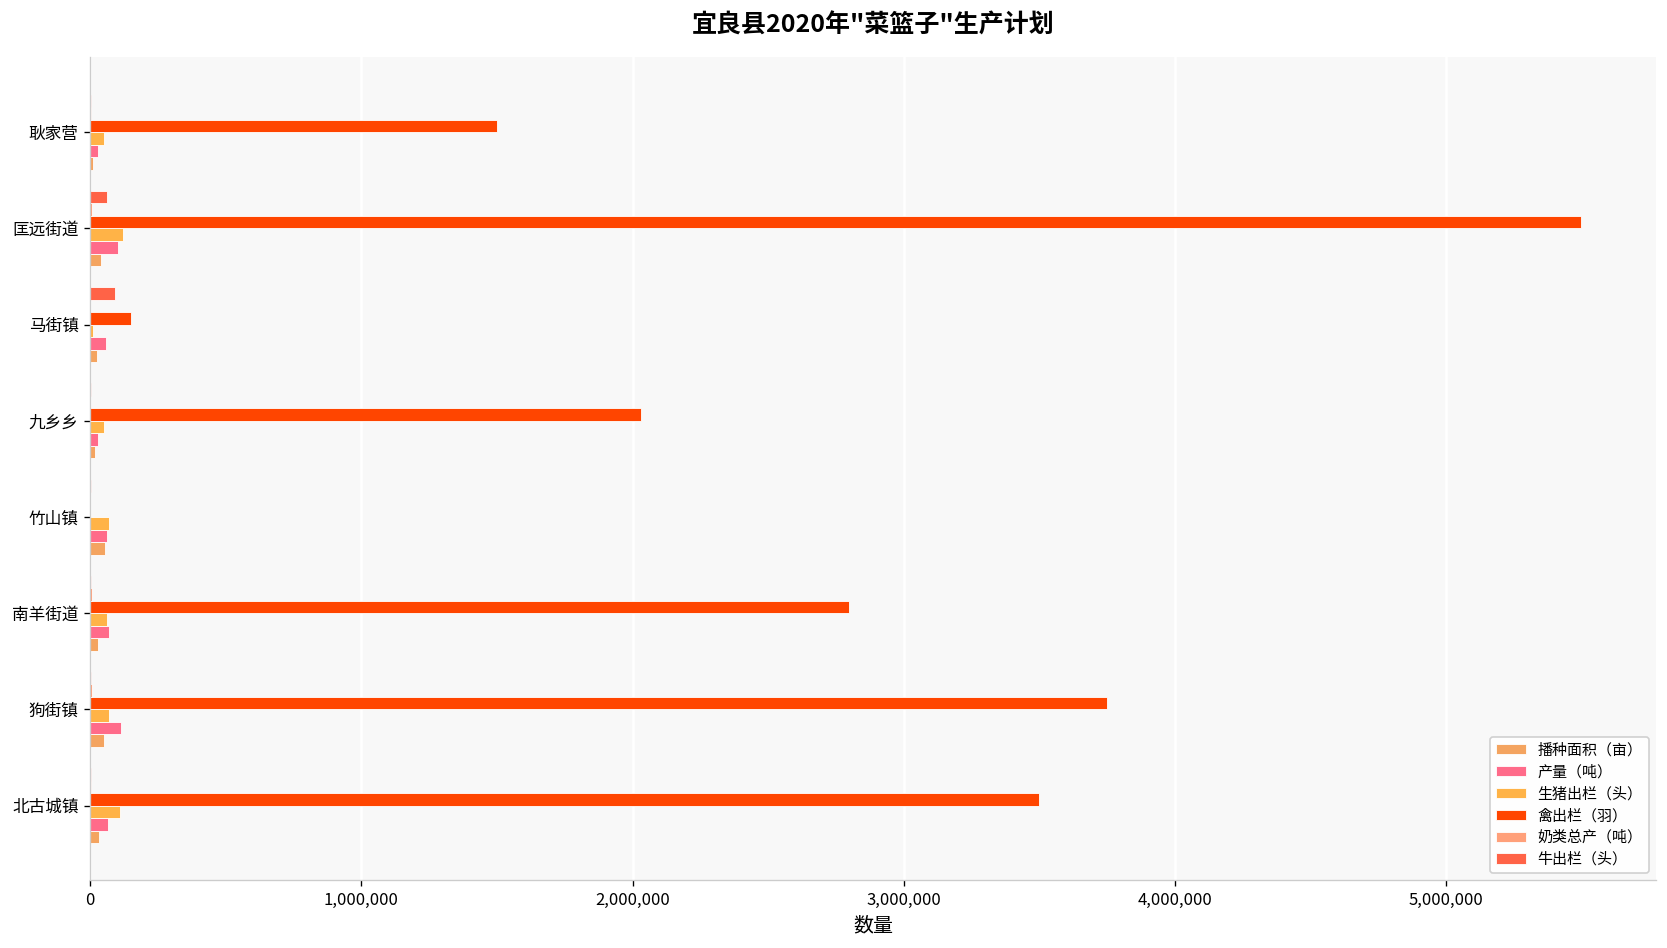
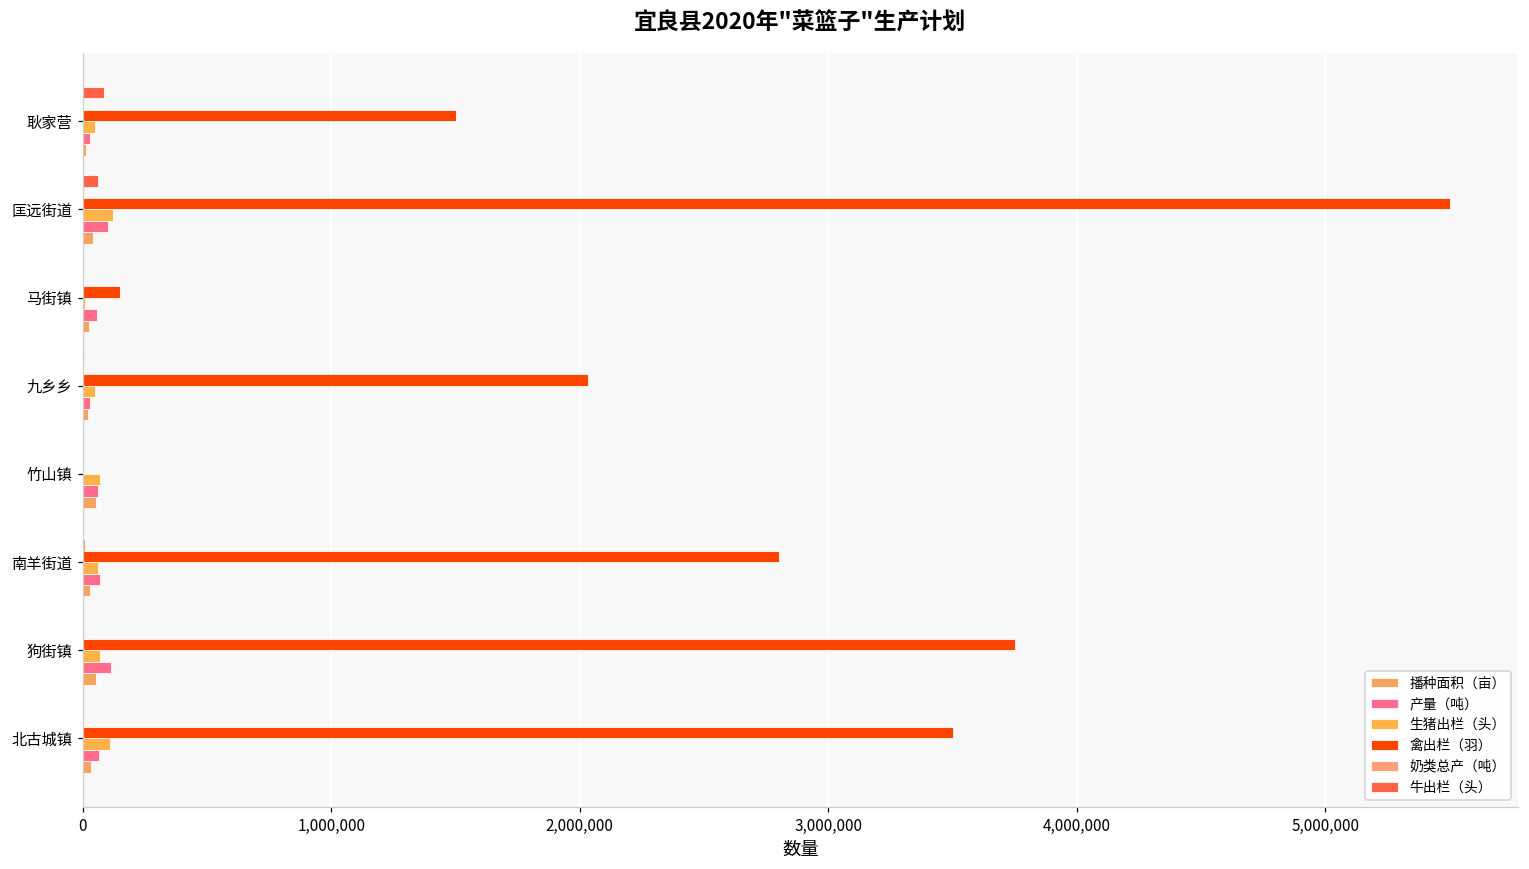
牛出栏（头）, 耿家营: 0 -> 90,000
牛出栏（头）, 马街镇: 90,000 -> 0
